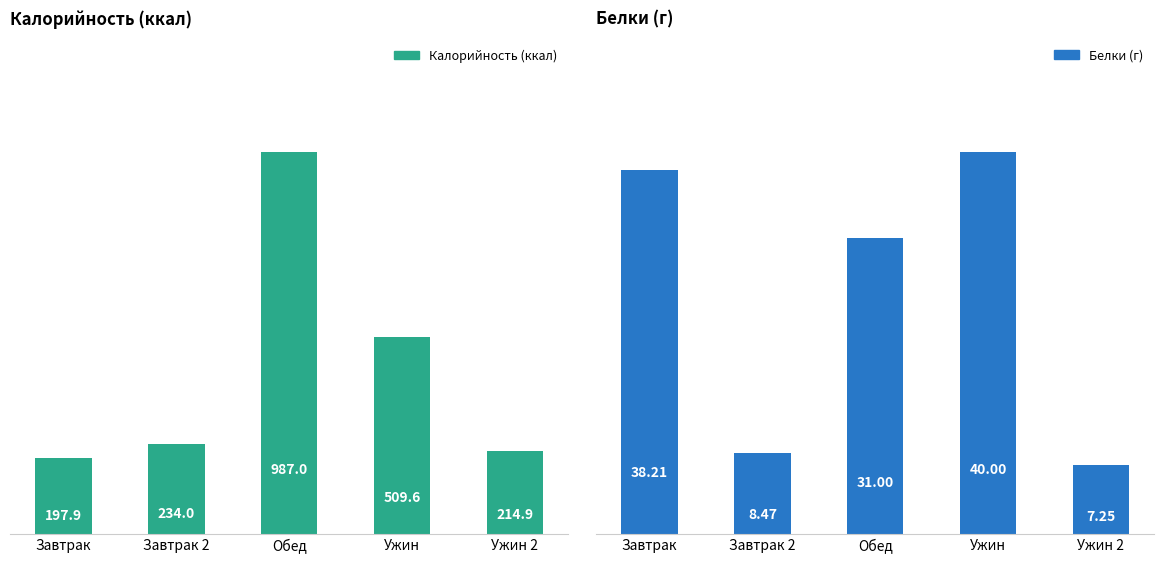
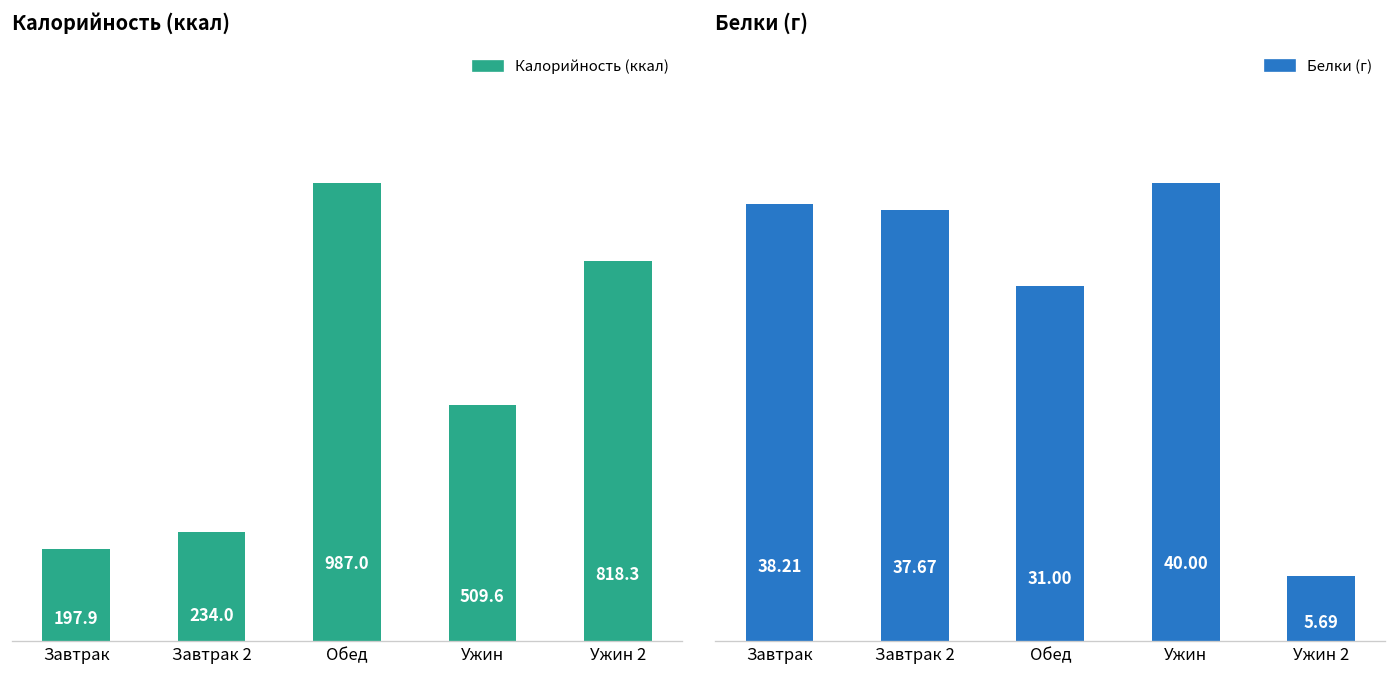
Калорийность (ккал), Ужин 2: 214.9 -> 818.3
Белки (г), Завтрак 2: 8.47 -> 37.67
Белки (г), Ужин 2: 7.25 -> 5.69
